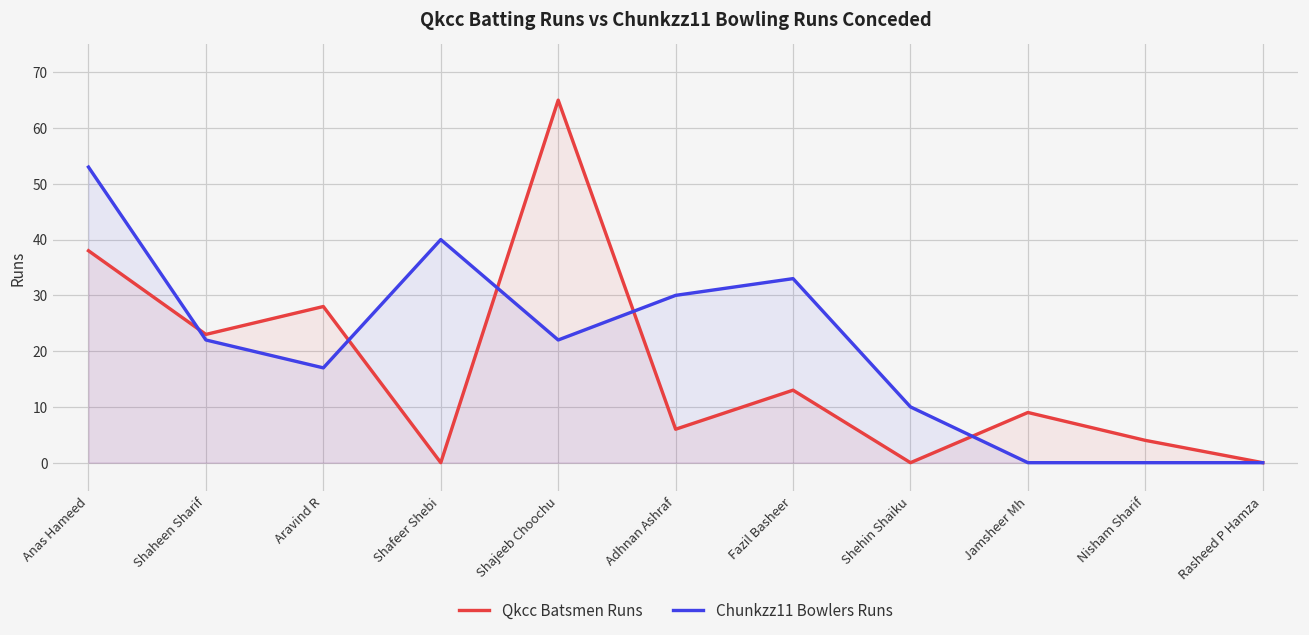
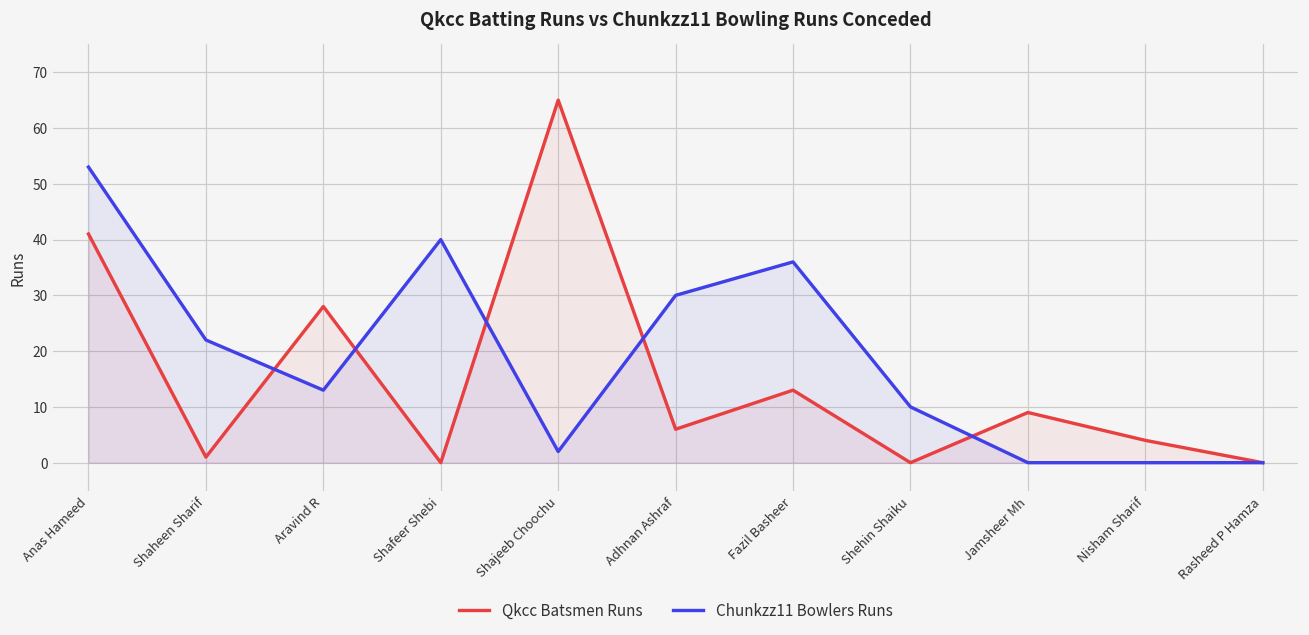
Qkcc Batsmen Runs, Anas Hameed: 38 -> 41
Qkcc Batsmen Runs, Shaheen Sharif: 23 -> 1
Chunkzz11 Bowlers Runs, Aravind R: 17 -> 13
Chunkzz11 Bowlers Runs, Shajeeb Choochu: 22 -> 2
Chunkzz11 Bowlers Runs, Fazil Basheer: 33 -> 36
